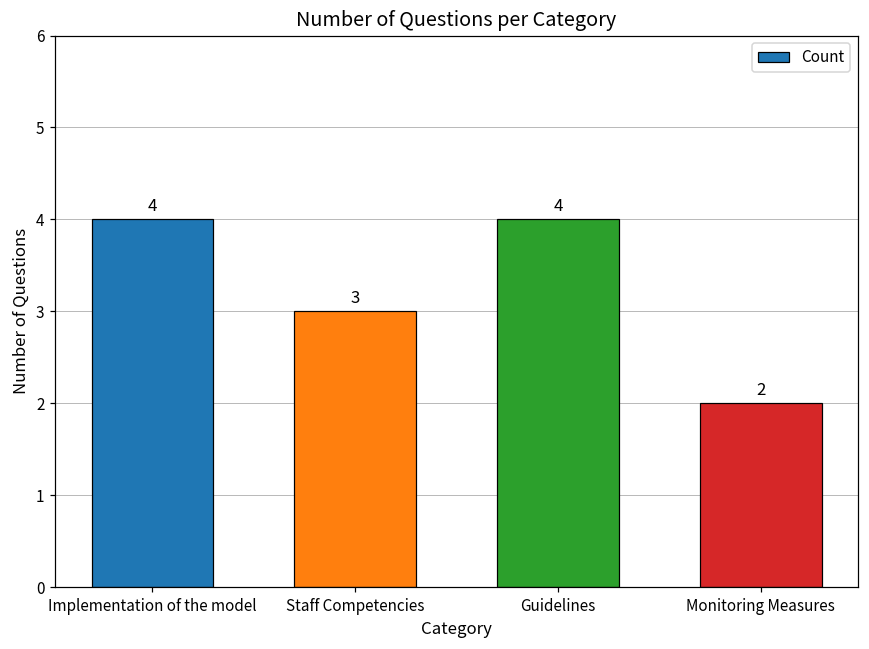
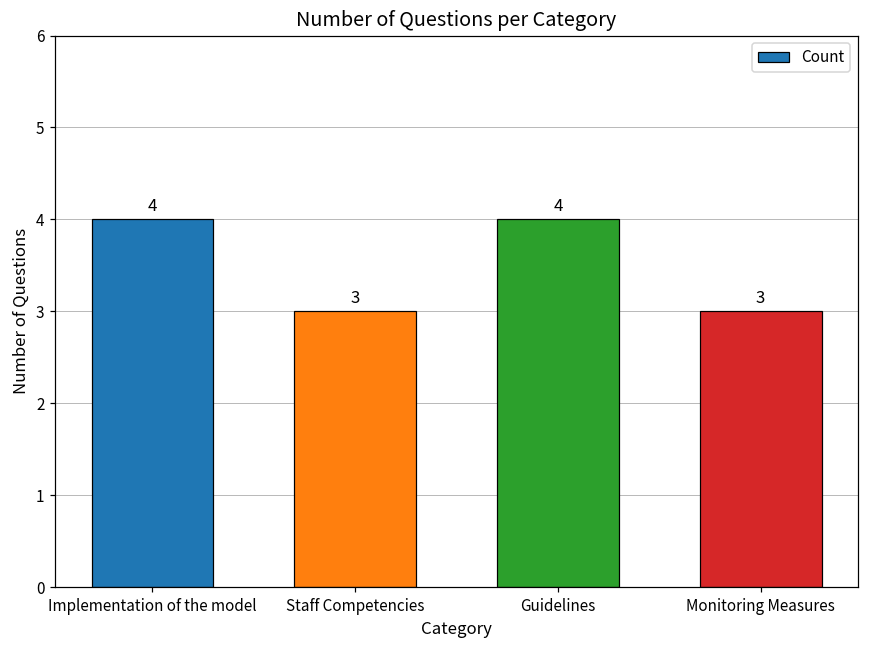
Monitoring Measures: 2 -> 3
